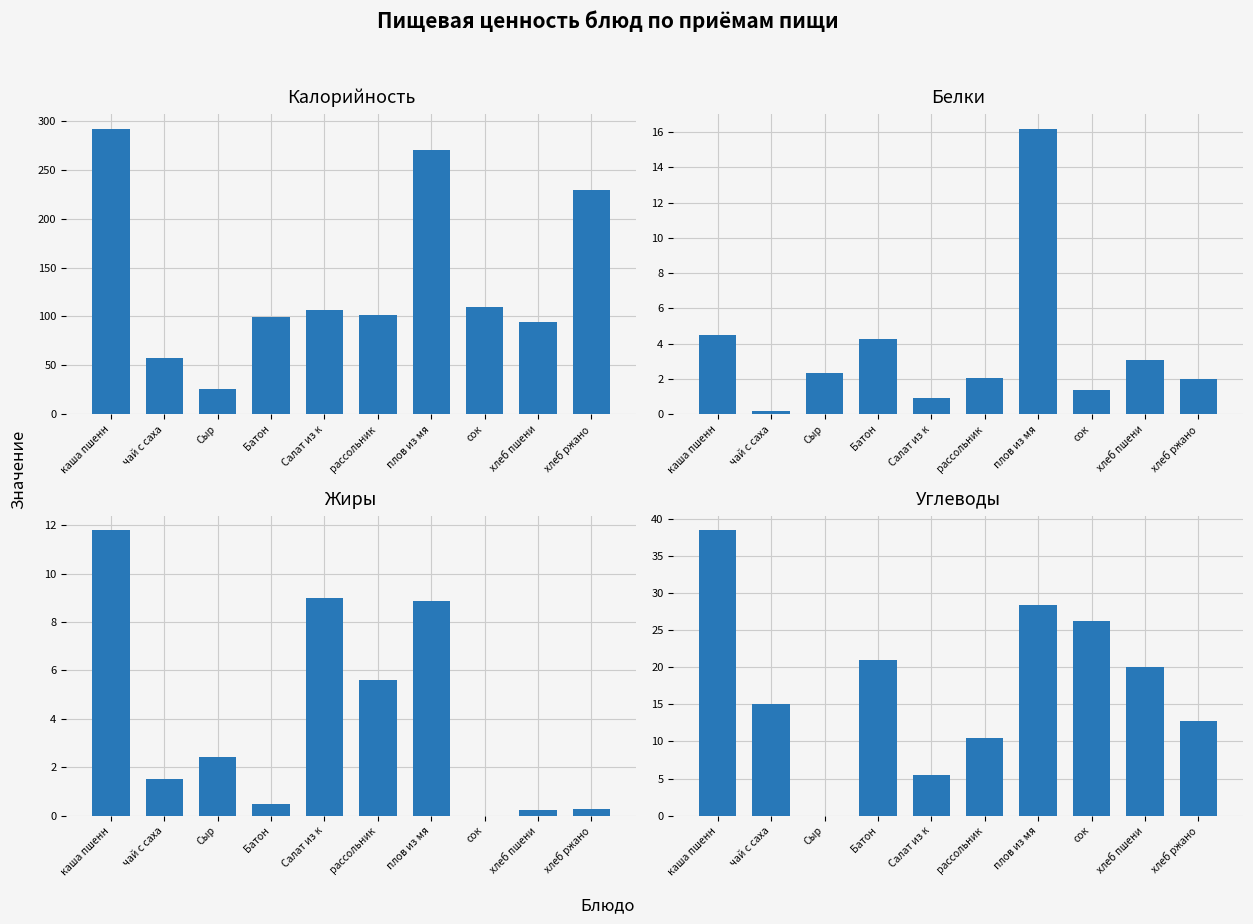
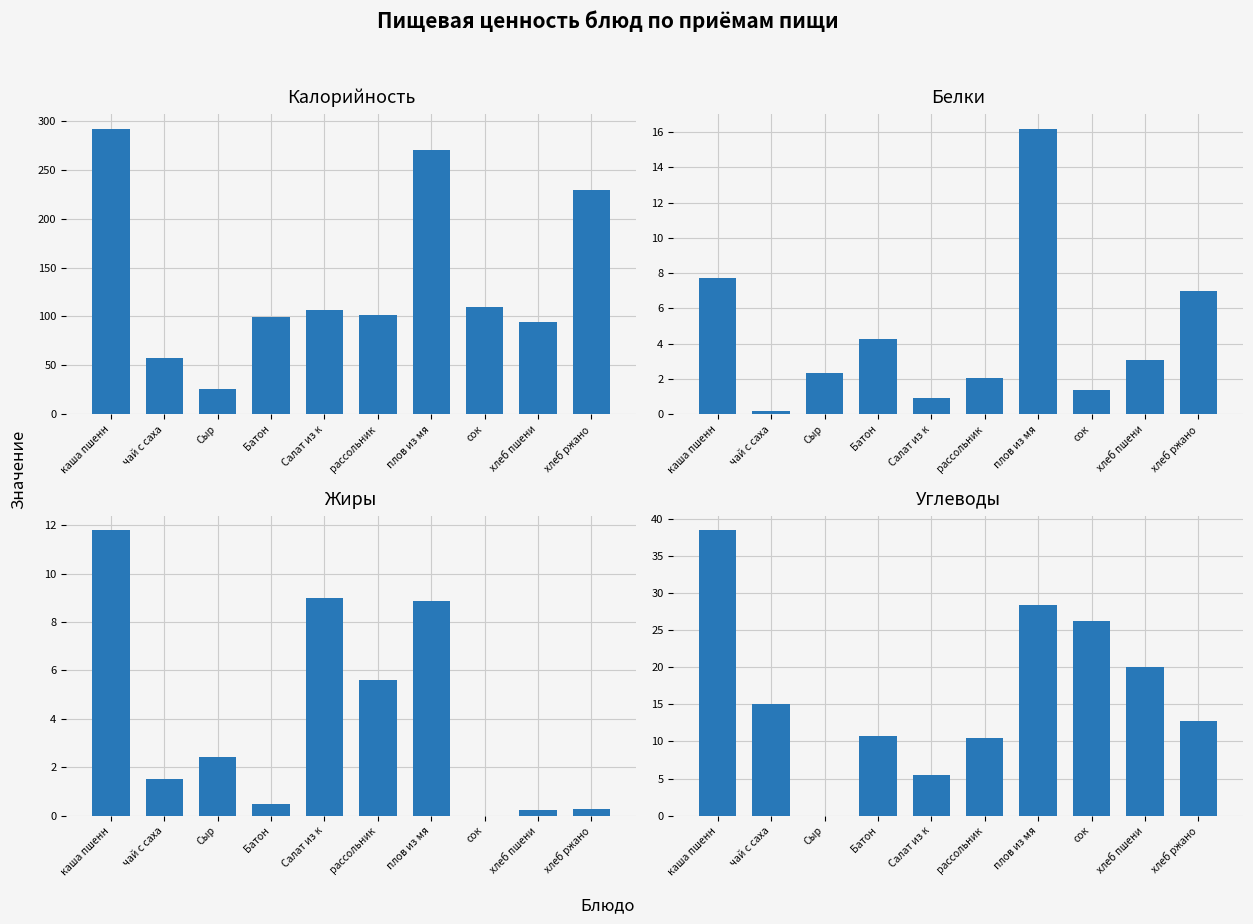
Белки, каша пшенн: 4.5 -> 7.7
Белки, хлеб ржано: 2 -> 7
Углеводы, Батон: 21 -> 11
